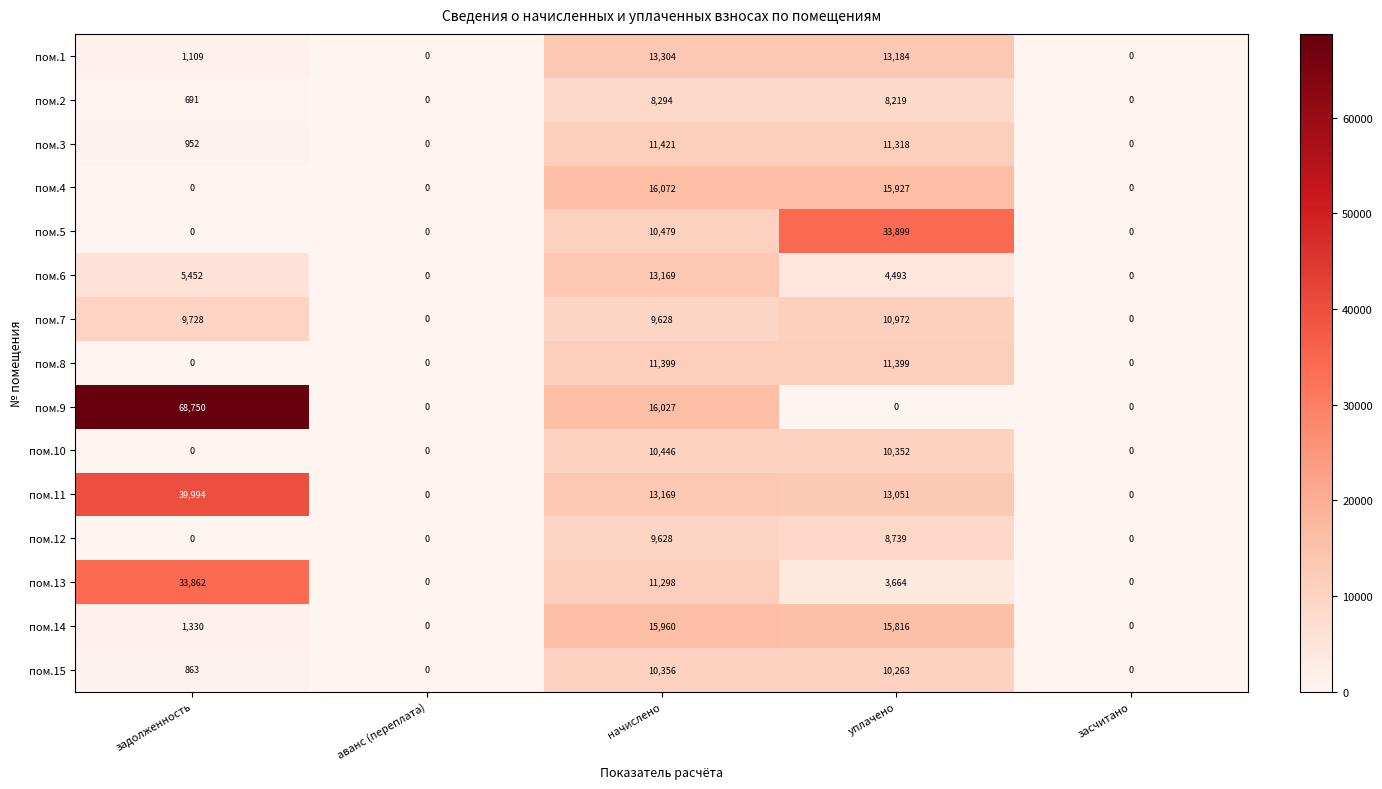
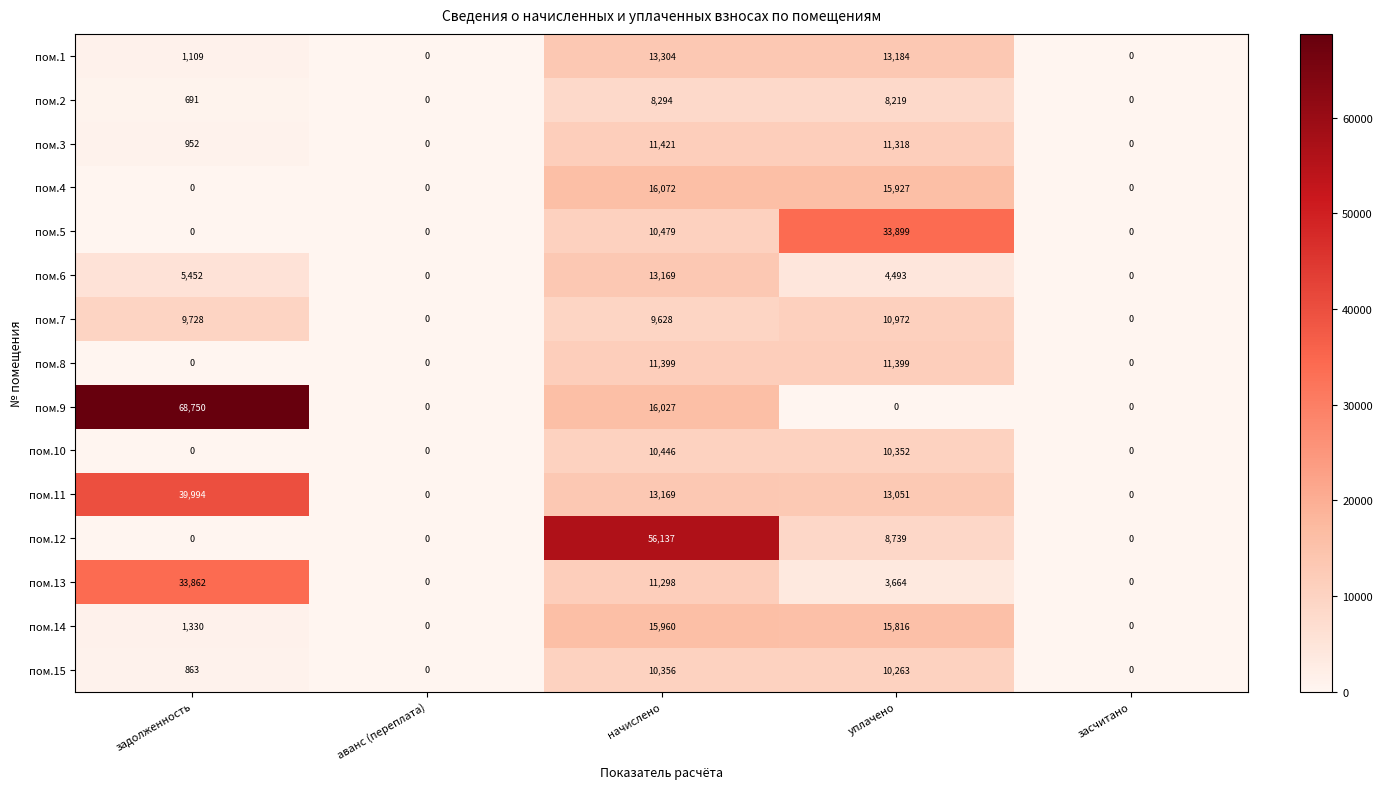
пом.12, начислено: 9,628 -> 56,137
